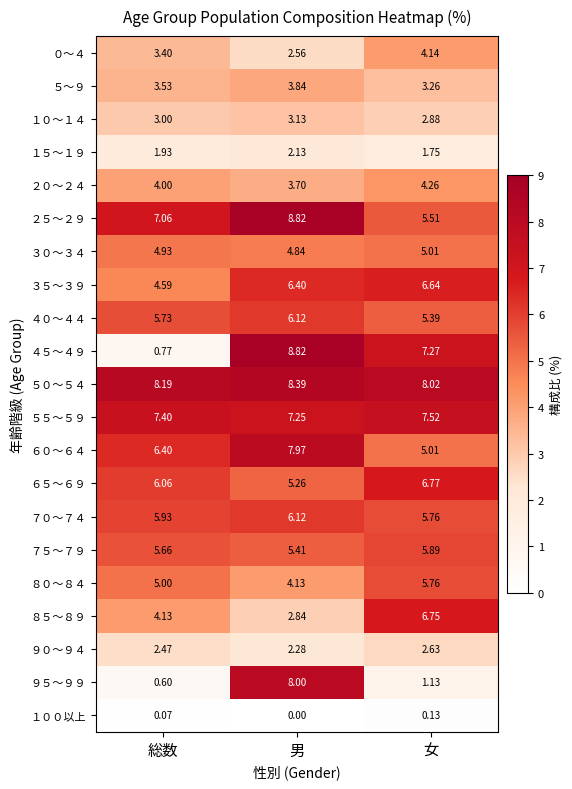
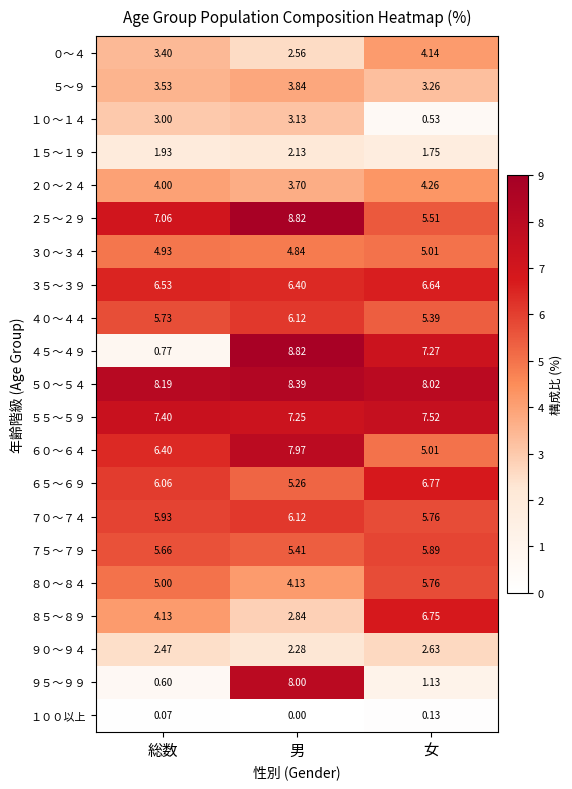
１０～１４, 女: 2.88 -> 0.53
３５～３９, 総数: 4.59 -> 6.53
